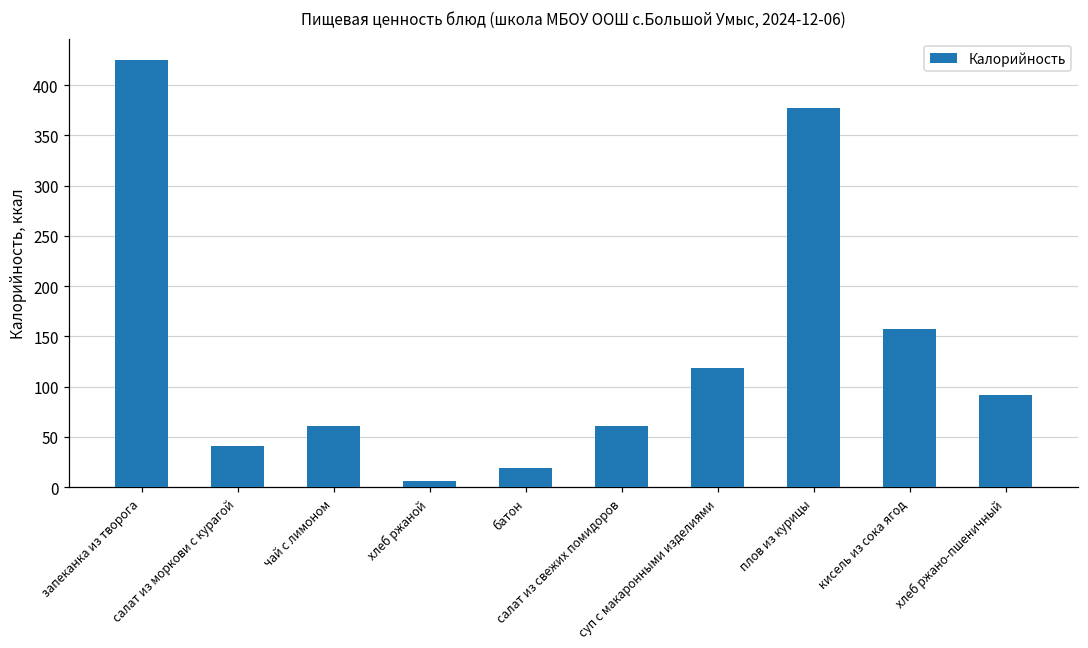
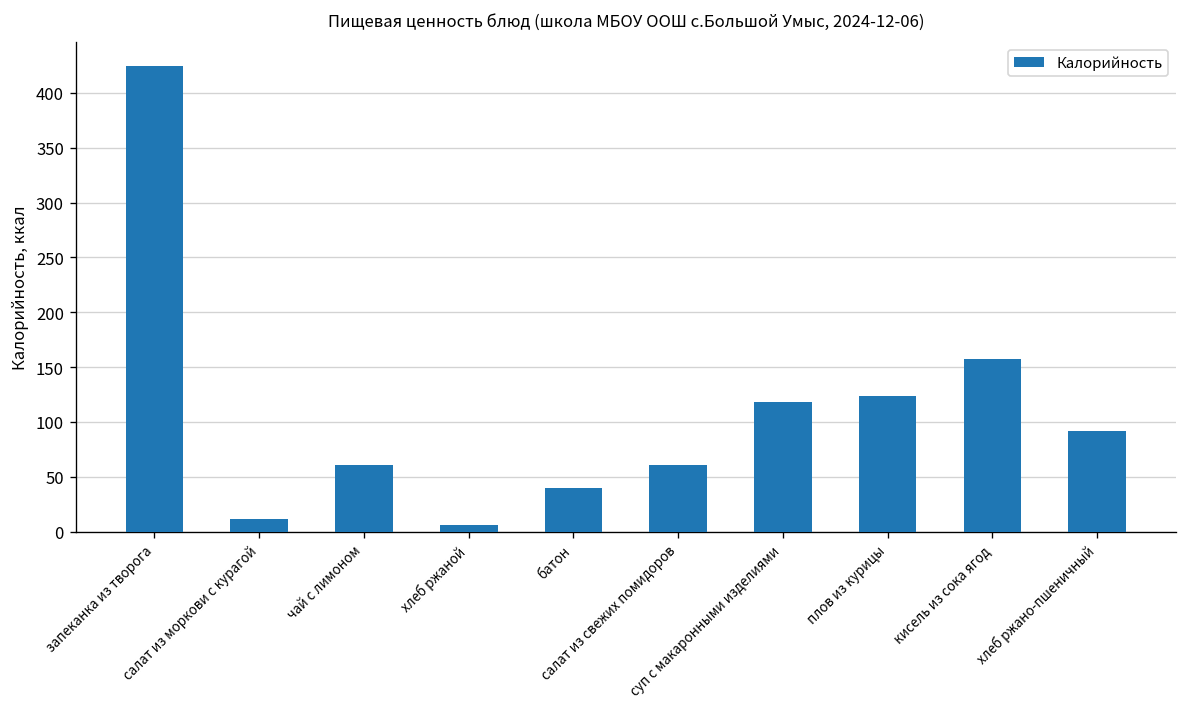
салат из моркови с курагой: 40 -> 10
батон: 20 -> 40
плов из курицы: 380 -> 120
